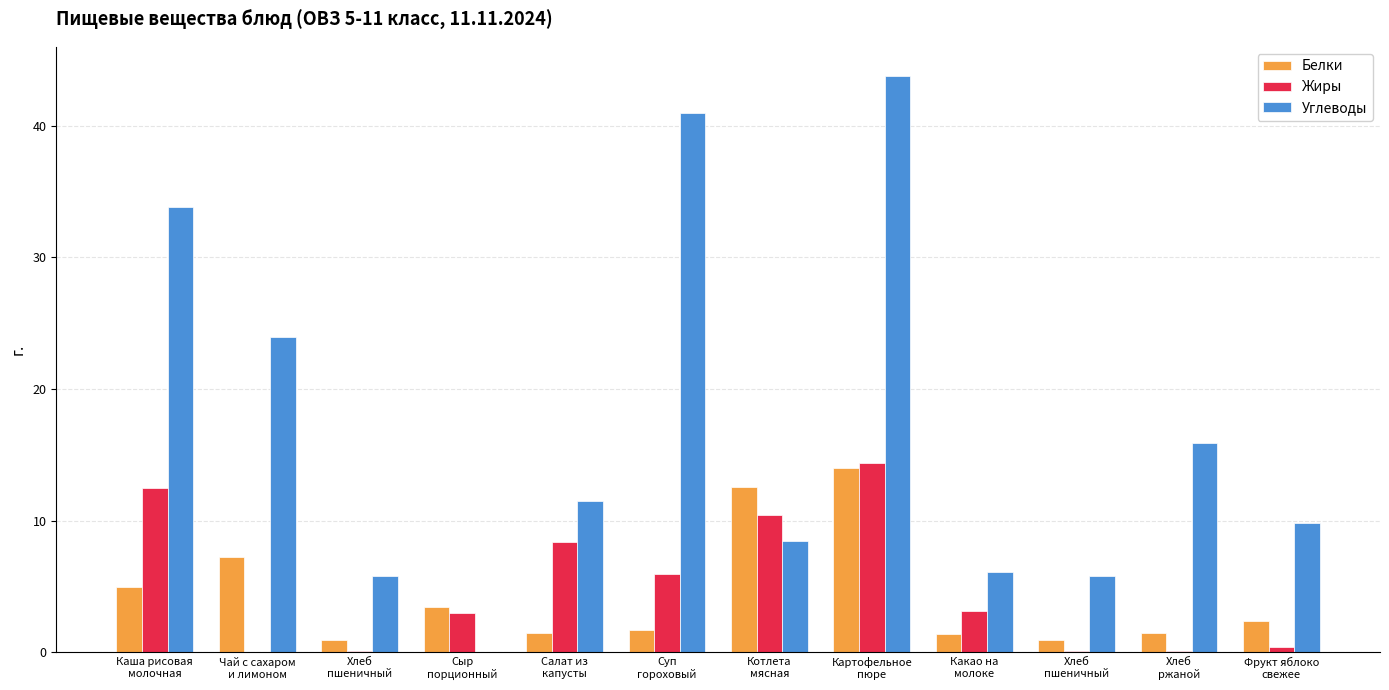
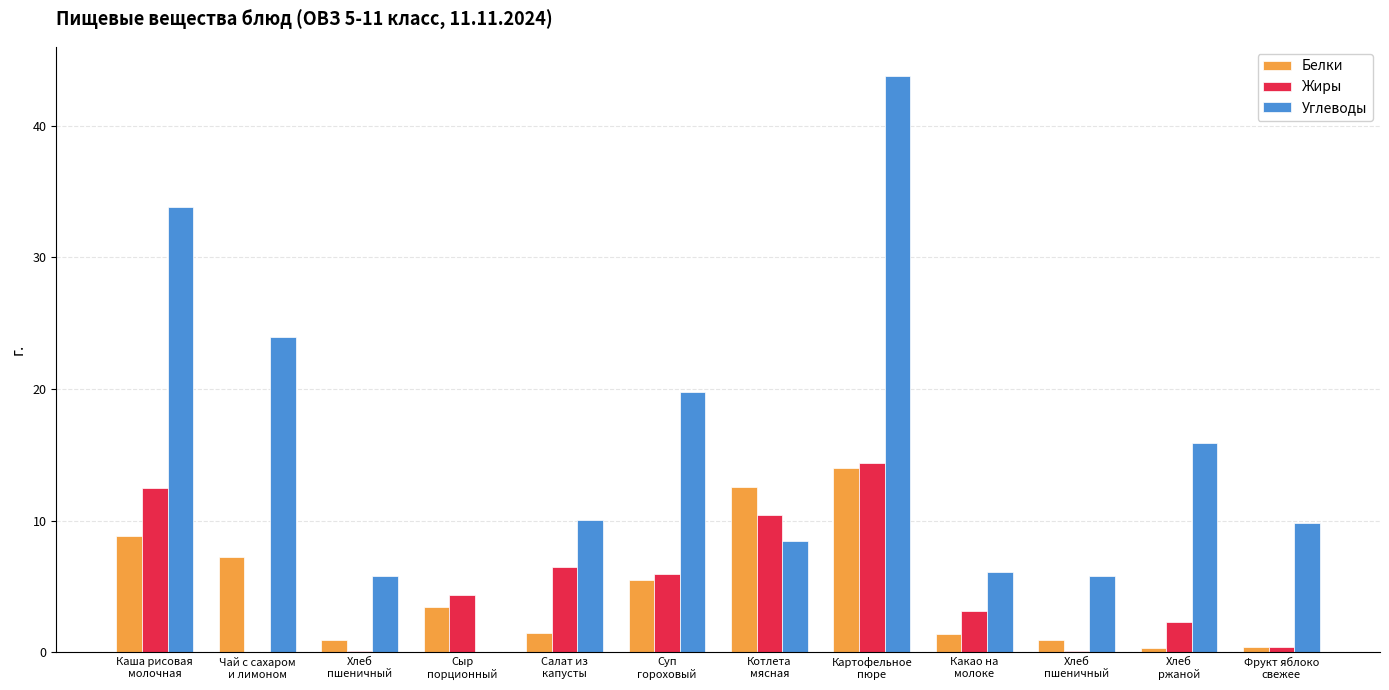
Белки, Каша рисовая молочная: 5.0 -> 8.8
Жиры, Сыр порционный: 3.0 -> 4.4
Жиры, Салат из капусты: 8.4 -> 6.5
Углеводы, Салат из капусты: 11.5 -> 10.1
Белки, Суп гороховый: 1.7 -> 5.5
Углеводы, Суп гороховый: 41.0 -> 19.7
Белки, Хлеб ржаной: 1.5 -> 0.4
Жиры, Хлеб ржаной: 0.1 -> 2.3
Белки, Фрукт яблоко свежее: 2.4 -> 0.4
